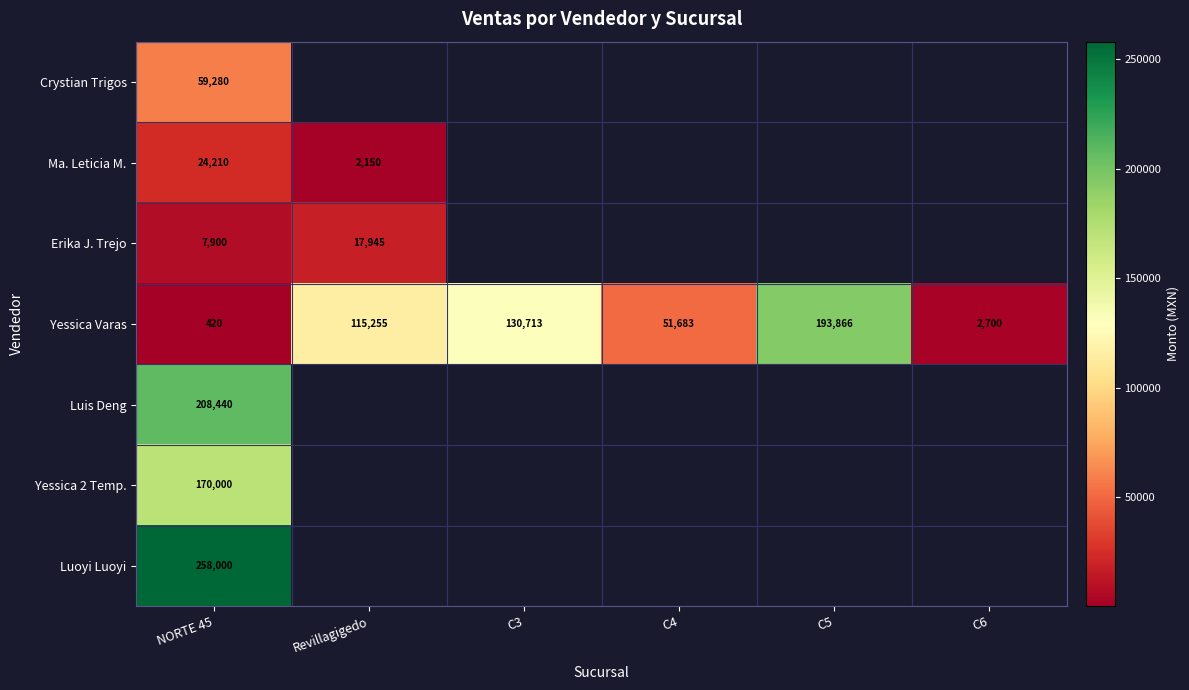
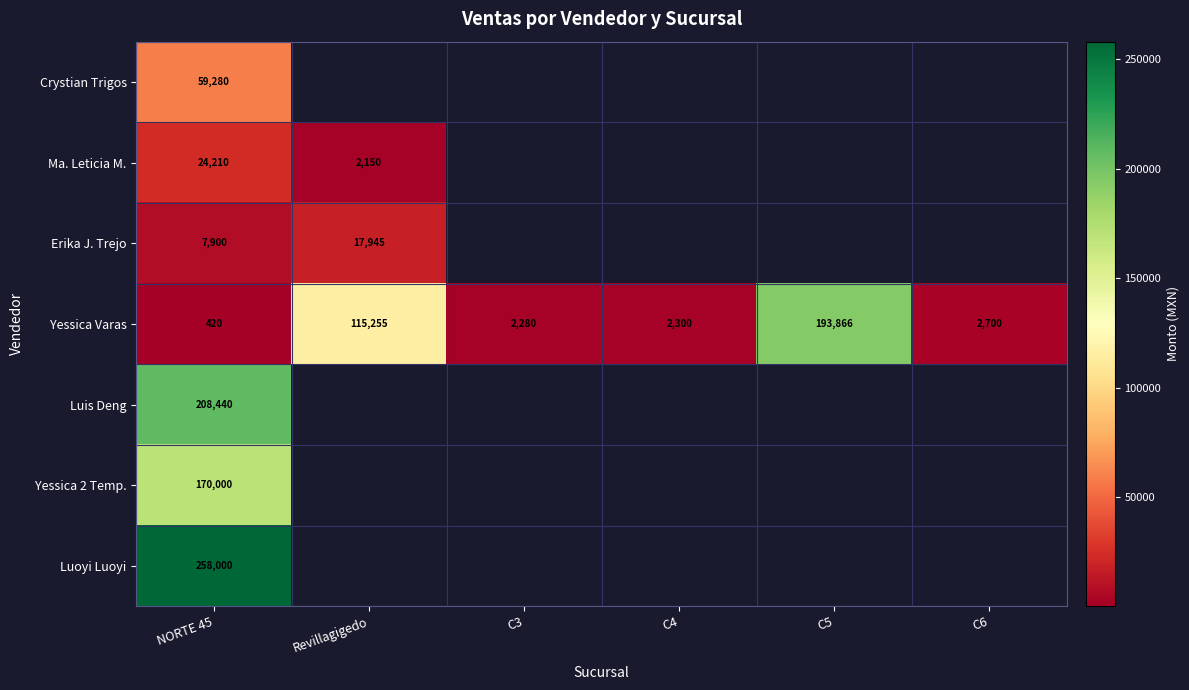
Yessica Varas, C3: 130,713 -> 2,280
Yessica Varas, C4: 51,683 -> 2,300
